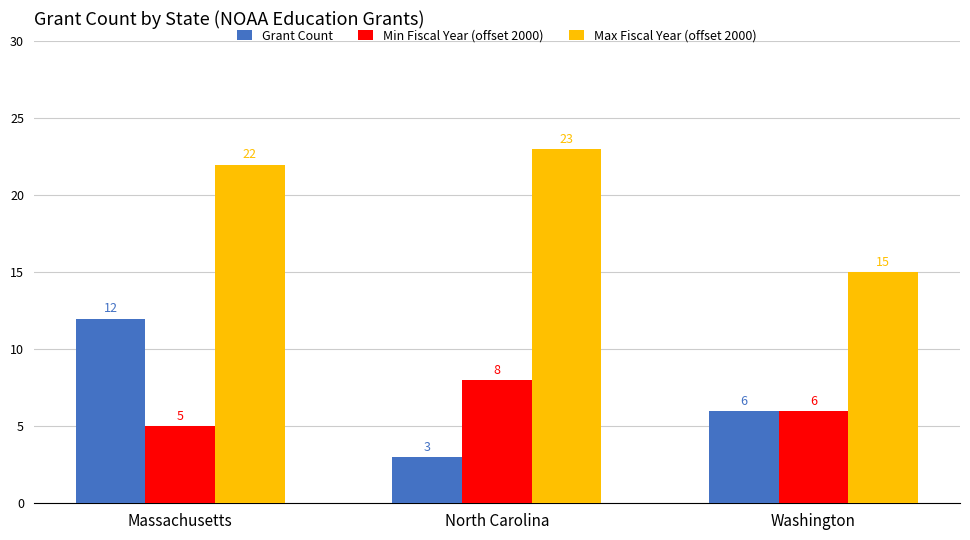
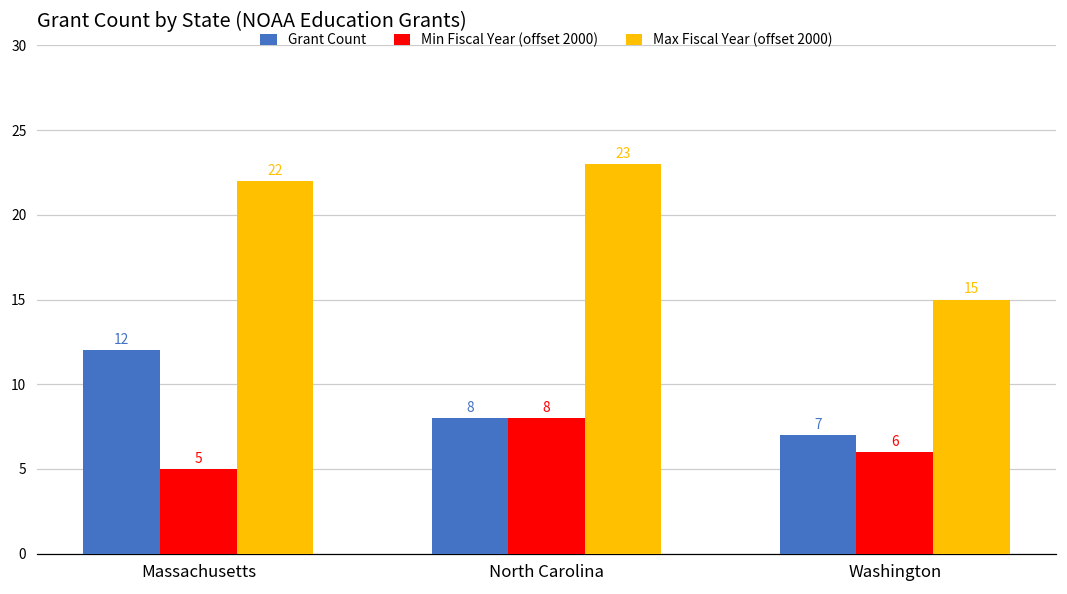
Grant Count, North Carolina: 3 -> 8
Grant Count, Washington: 6 -> 7
